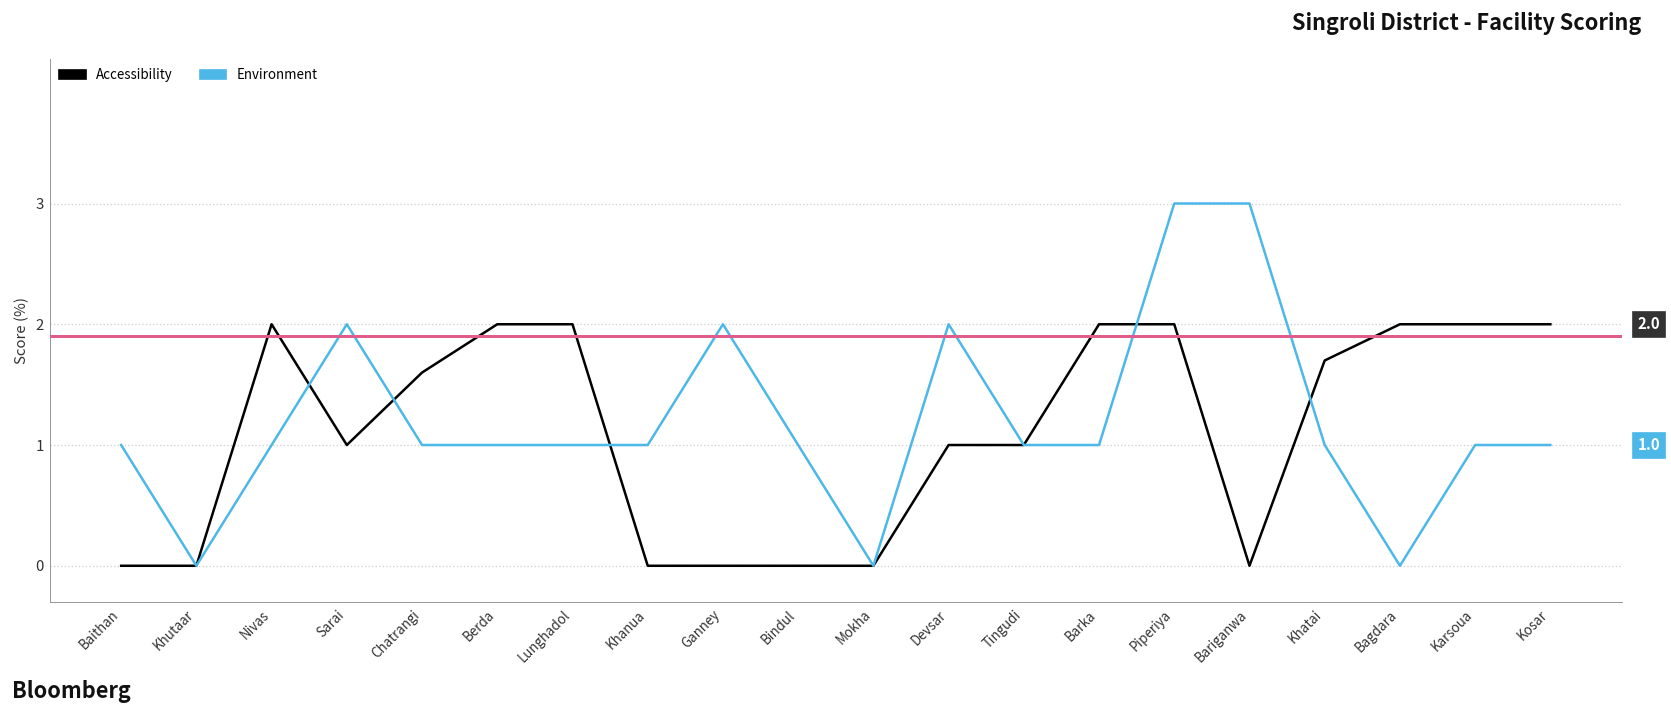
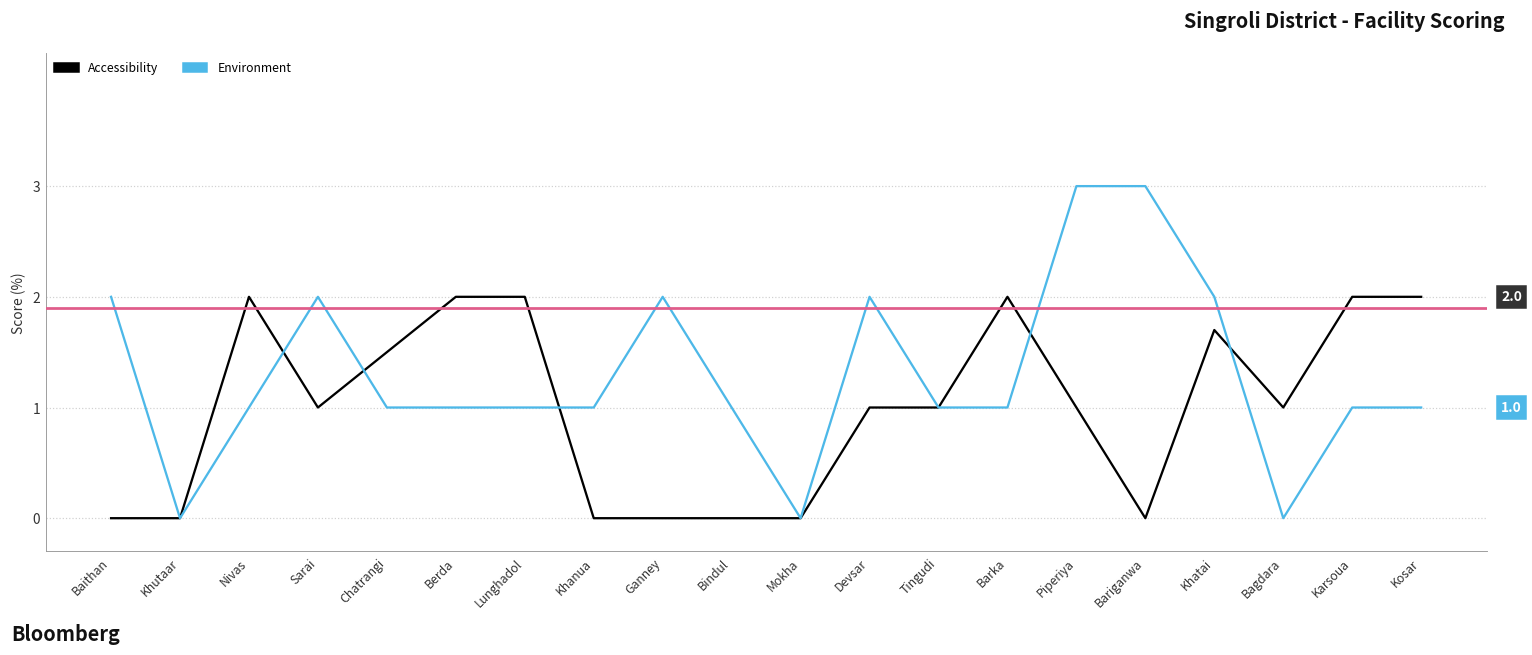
Environment, Baithan: 1 -> 2
Accessibility, Chatrangi: 1.6 -> 1.5
Accessibility, Piperiya: 2 -> 1
Environment, Khatai: 1 -> 2
Accessibility, Bagdara: 2 -> 1
